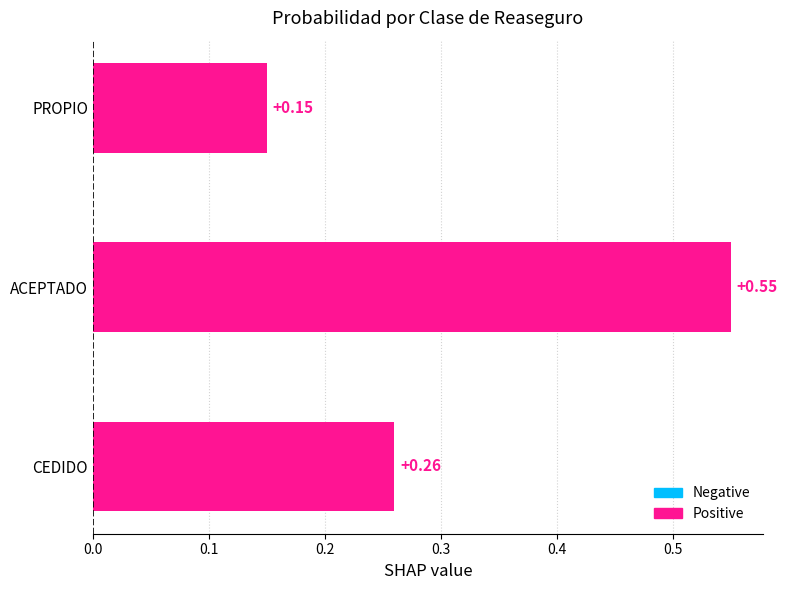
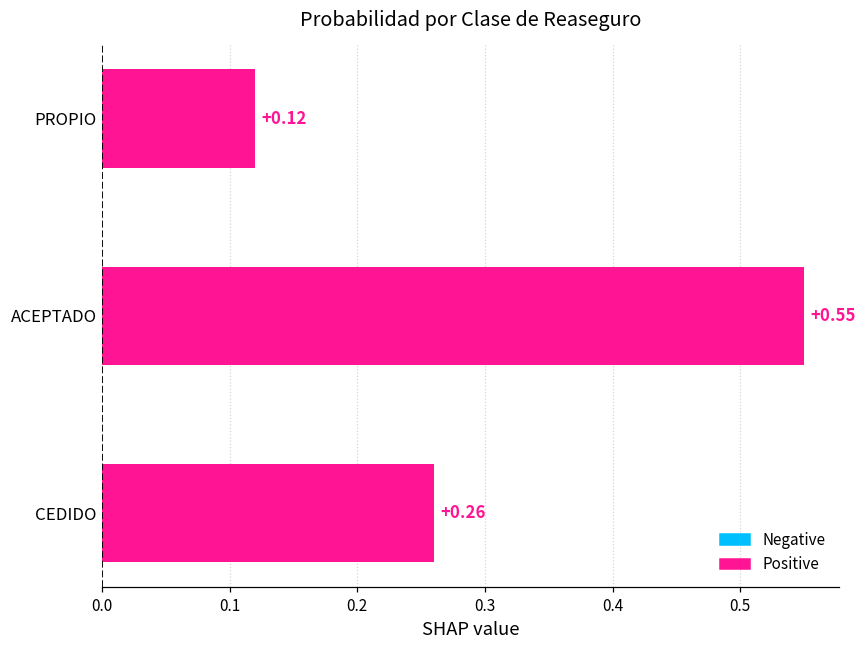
PROPIO: +0.15 -> +0.12
